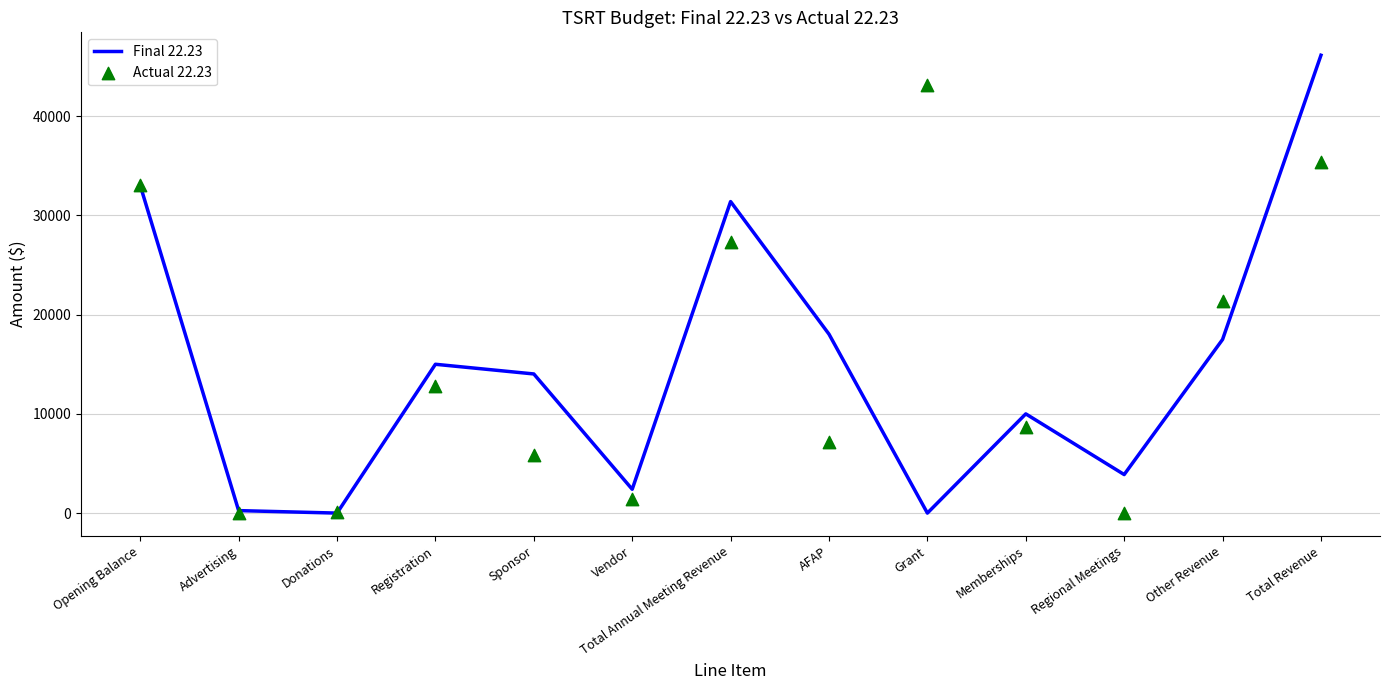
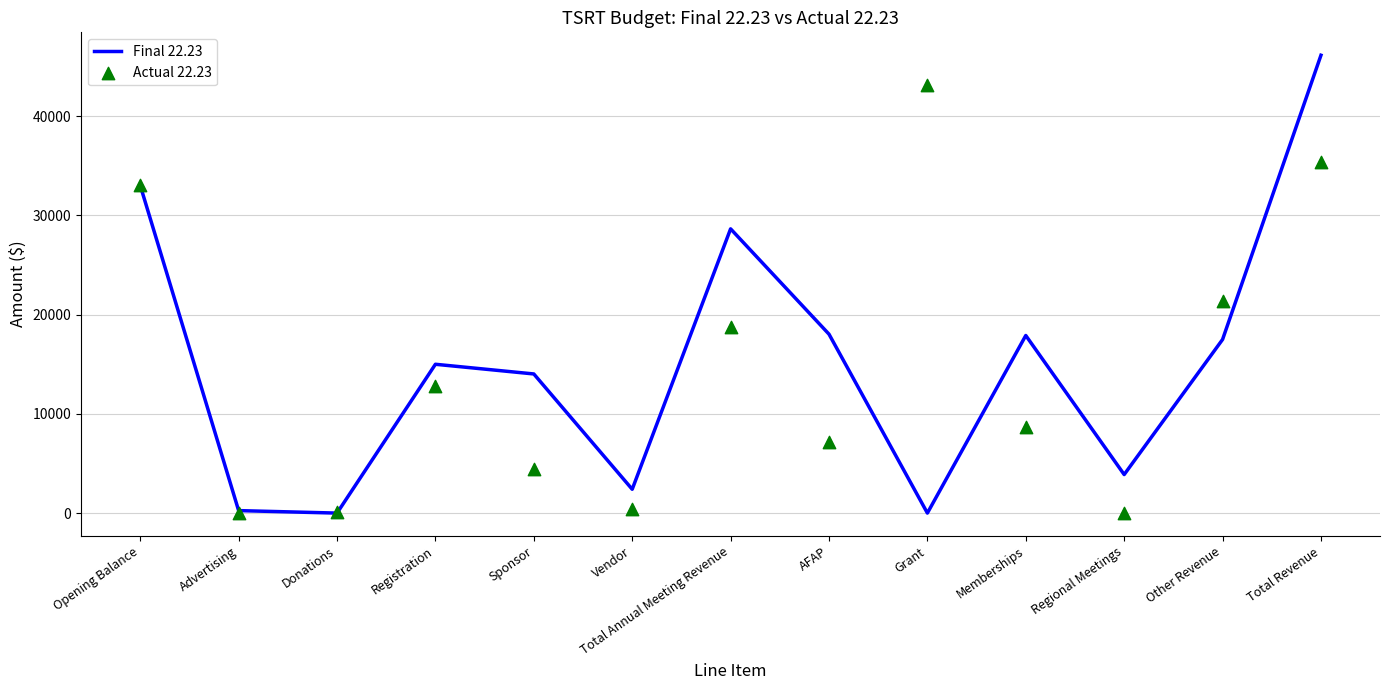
Actual 22.23, Sponsor: 6000 -> 4000
Actual 22.23, Vendor: 1000 -> 0
Final 22.23, Total Annual Meeting Revenue: 31000 -> 29000
Actual 22.23, Total Annual Meeting Revenue: 27000 -> 19000
Final 22.23, Memberships: 10000 -> 18000
